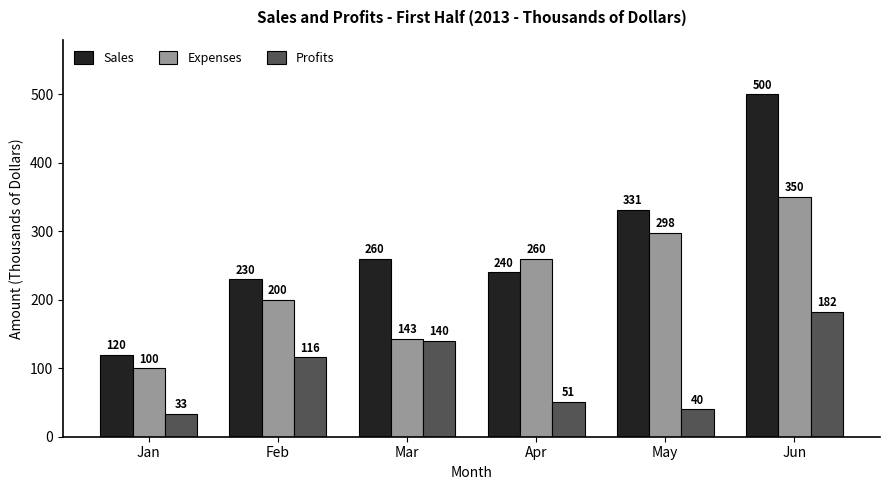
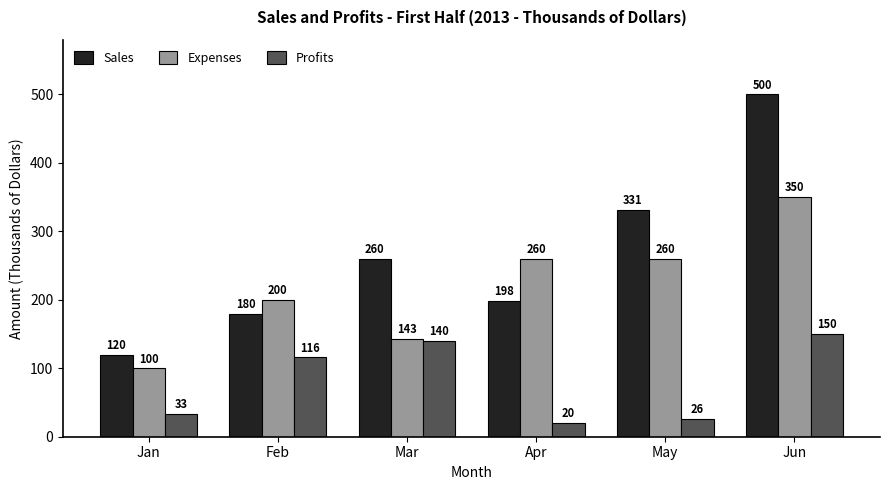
Sales, Feb: 230 -> 180
Sales, Apr: 240 -> 198
Profits, Apr: 51 -> 20
Expenses, May: 298 -> 260
Profits, May: 40 -> 26
Profits, Jun: 182 -> 150
